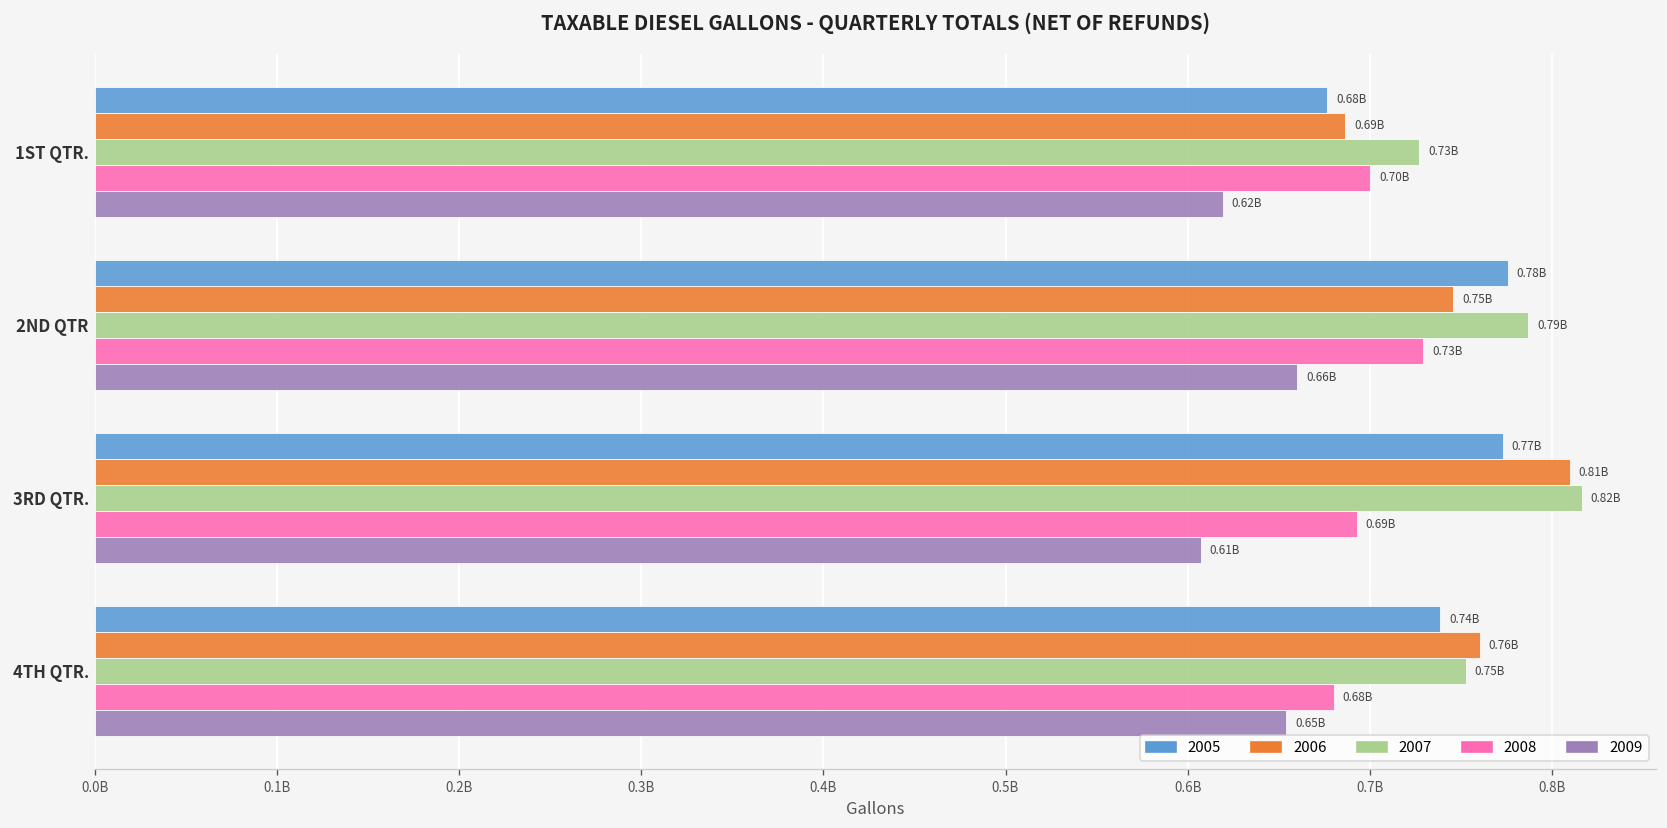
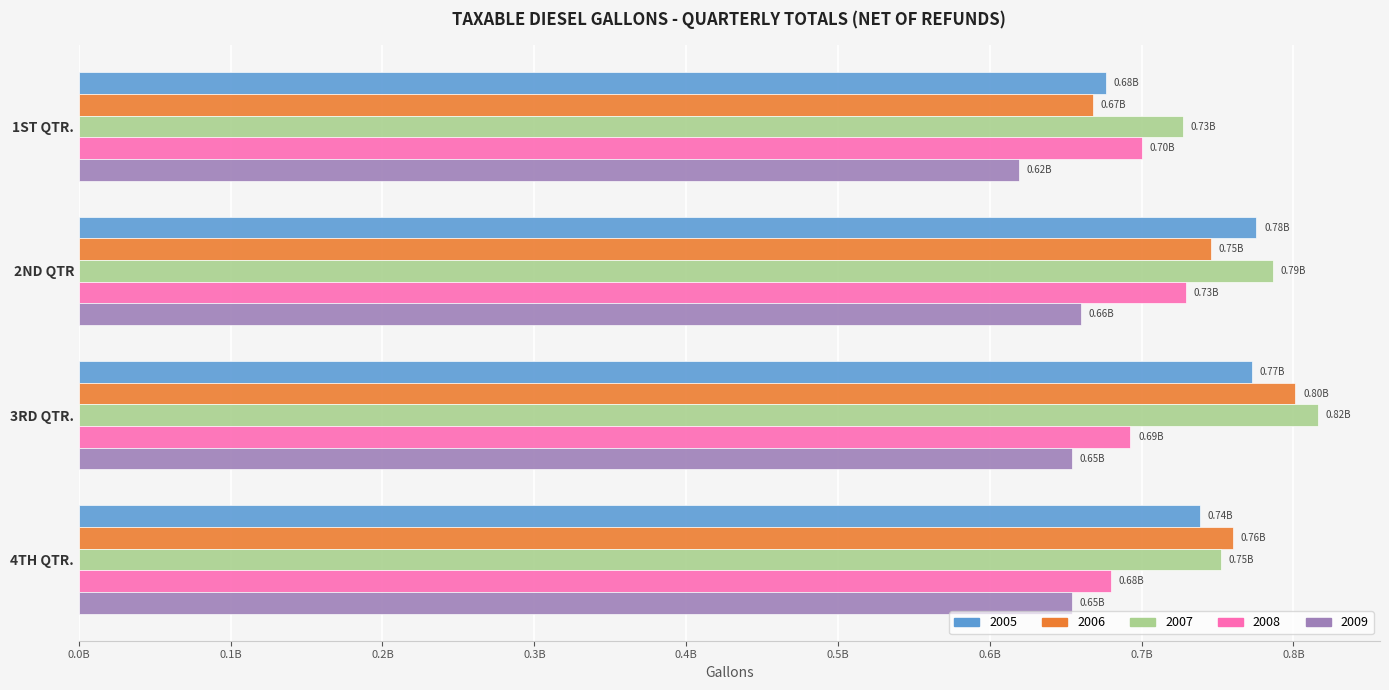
2006, 1ST QTR.: 0.69B -> 0.67B
2006, 3RD QTR.: 0.81B -> 0.80B
2009, 3RD QTR.: 0.61B -> 0.65B
